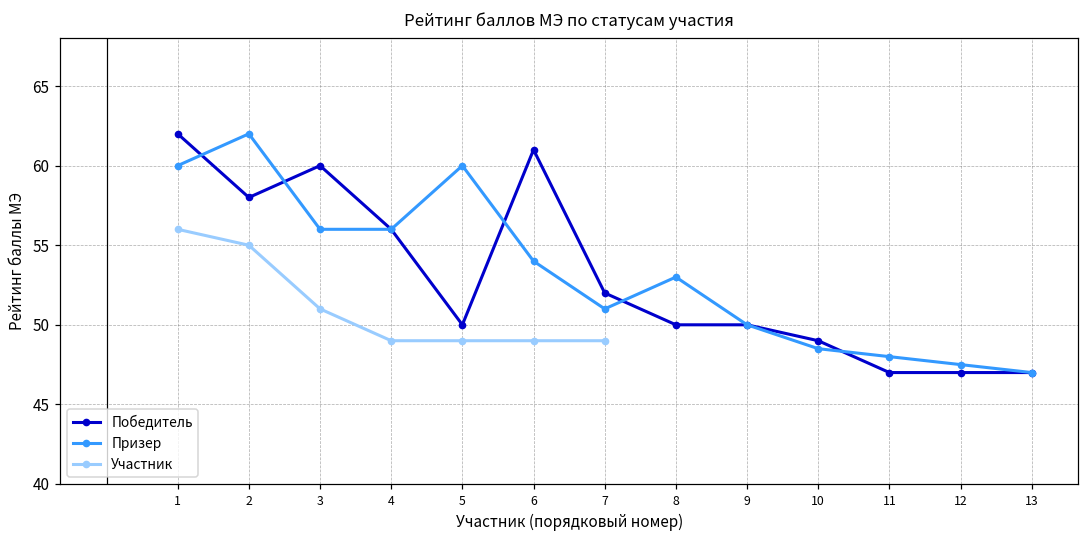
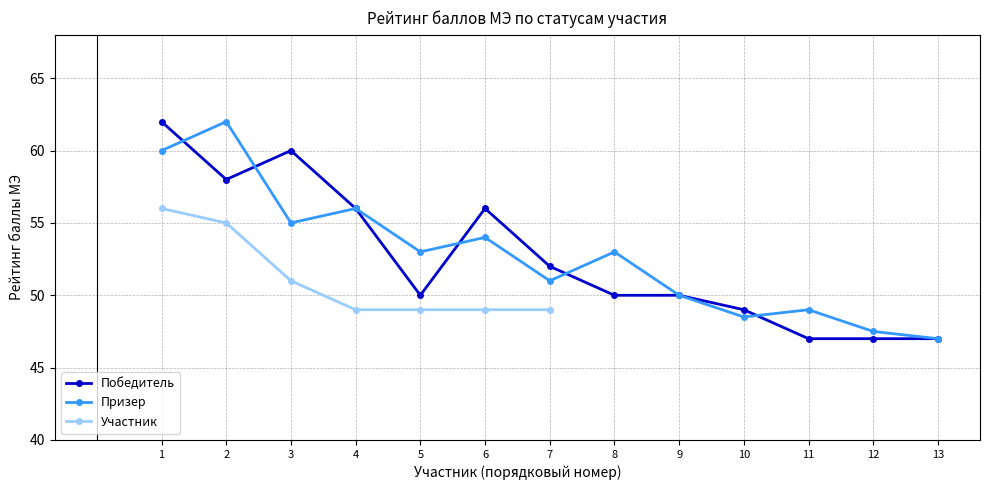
Призер, 3: 56 -> 55
Призер, 5: 60 -> 53
Победитель, 6: 61 -> 56
Призер, 11: 48 -> 49
